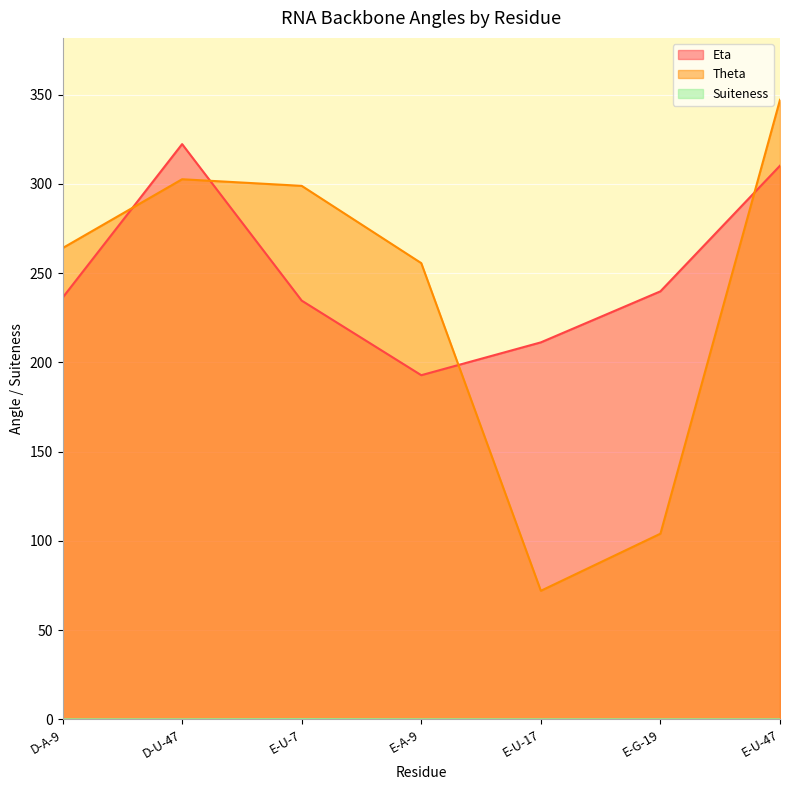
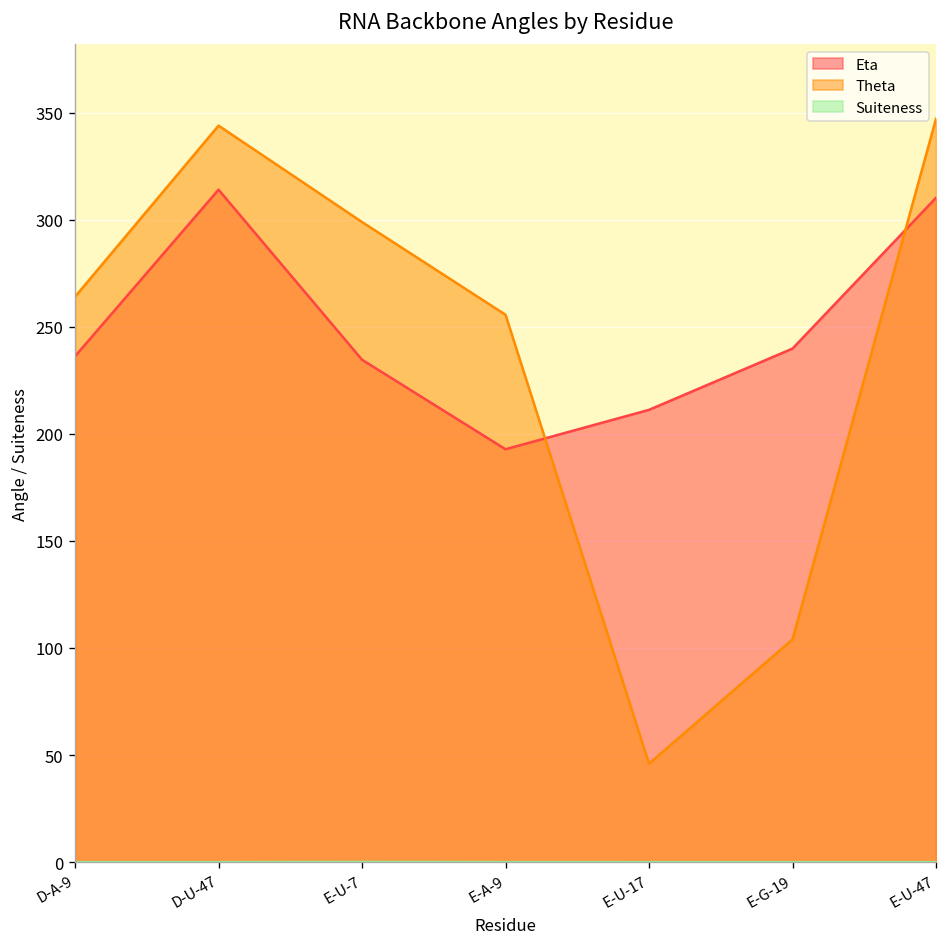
Eta, D-U-47: 322 -> 314
Theta, D-U-47: 303 -> 344
Theta, E-U-17: 72 -> 46
